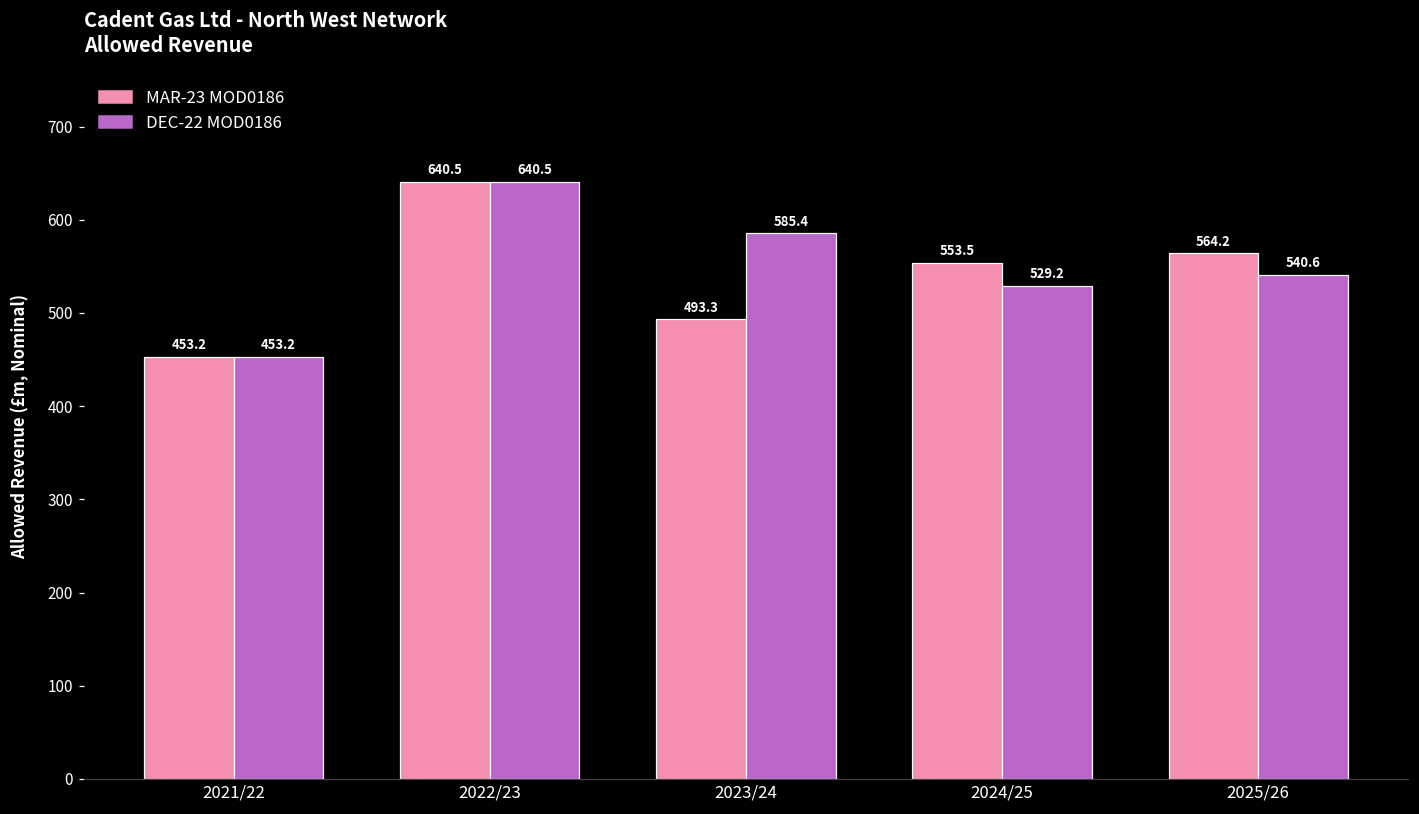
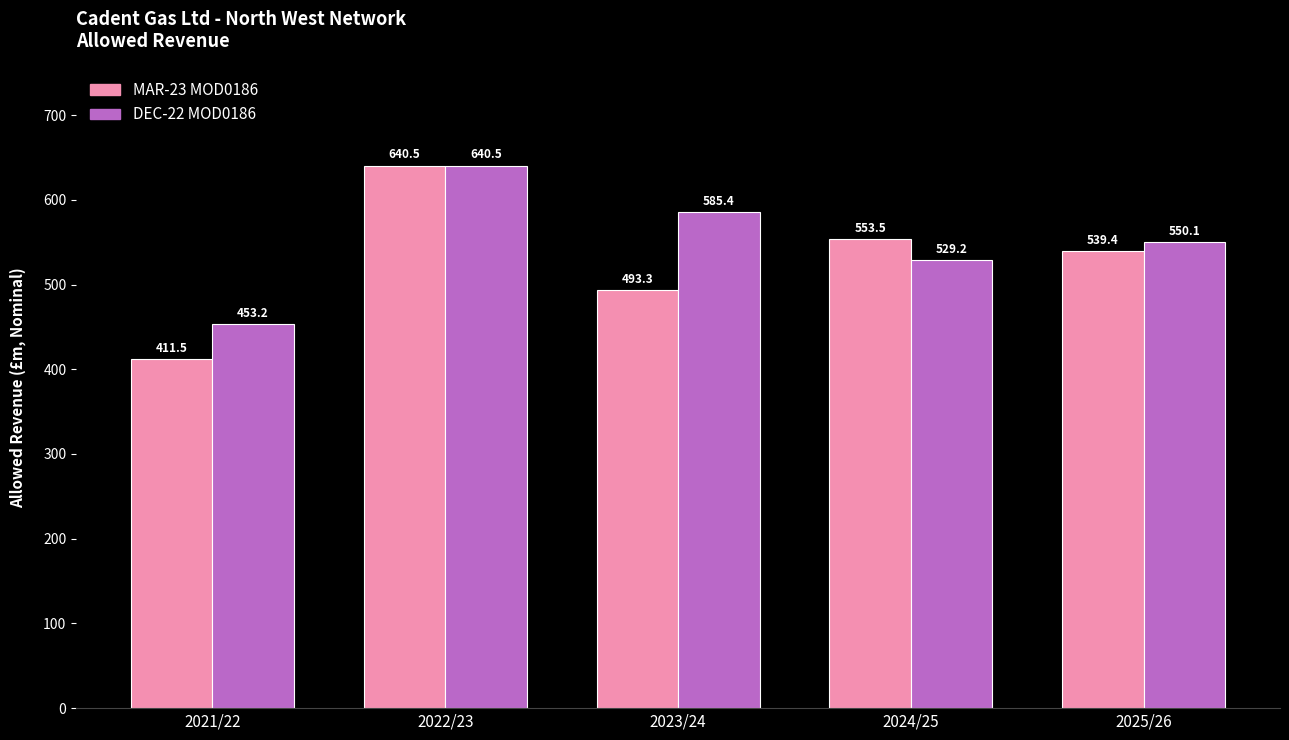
MAR-23 MOD0186, 2021/22: 453.2 -> 411.5
MAR-23 MOD0186, 2025/26: 564.2 -> 539.4
DEC-22 MOD0186, 2025/26: 540.6 -> 550.1
